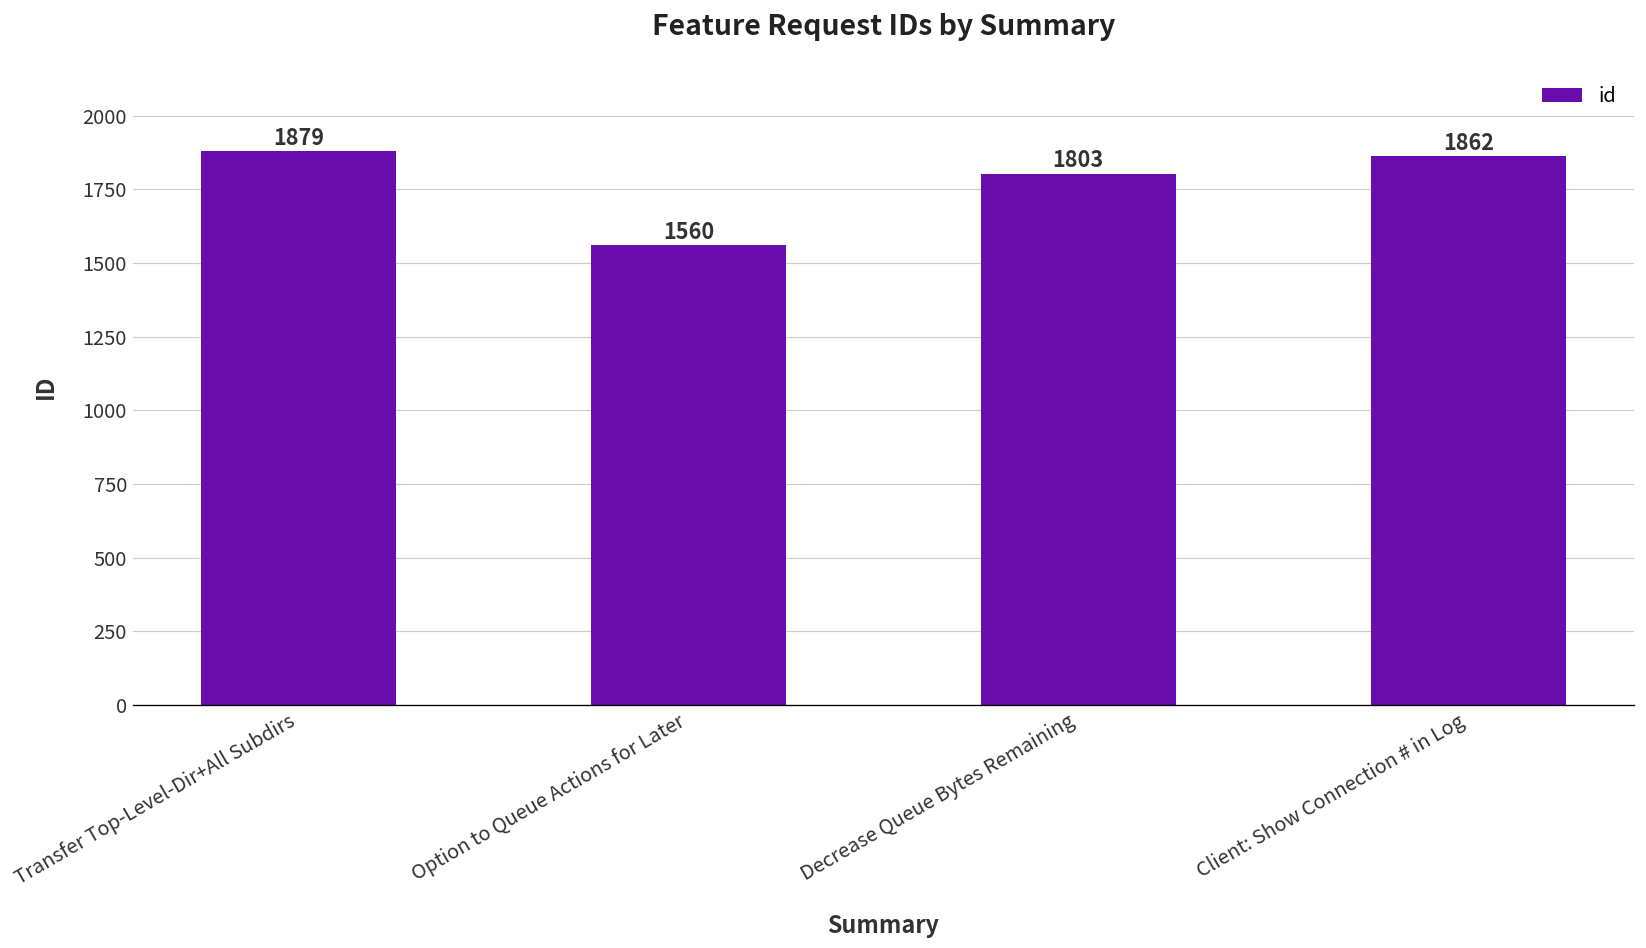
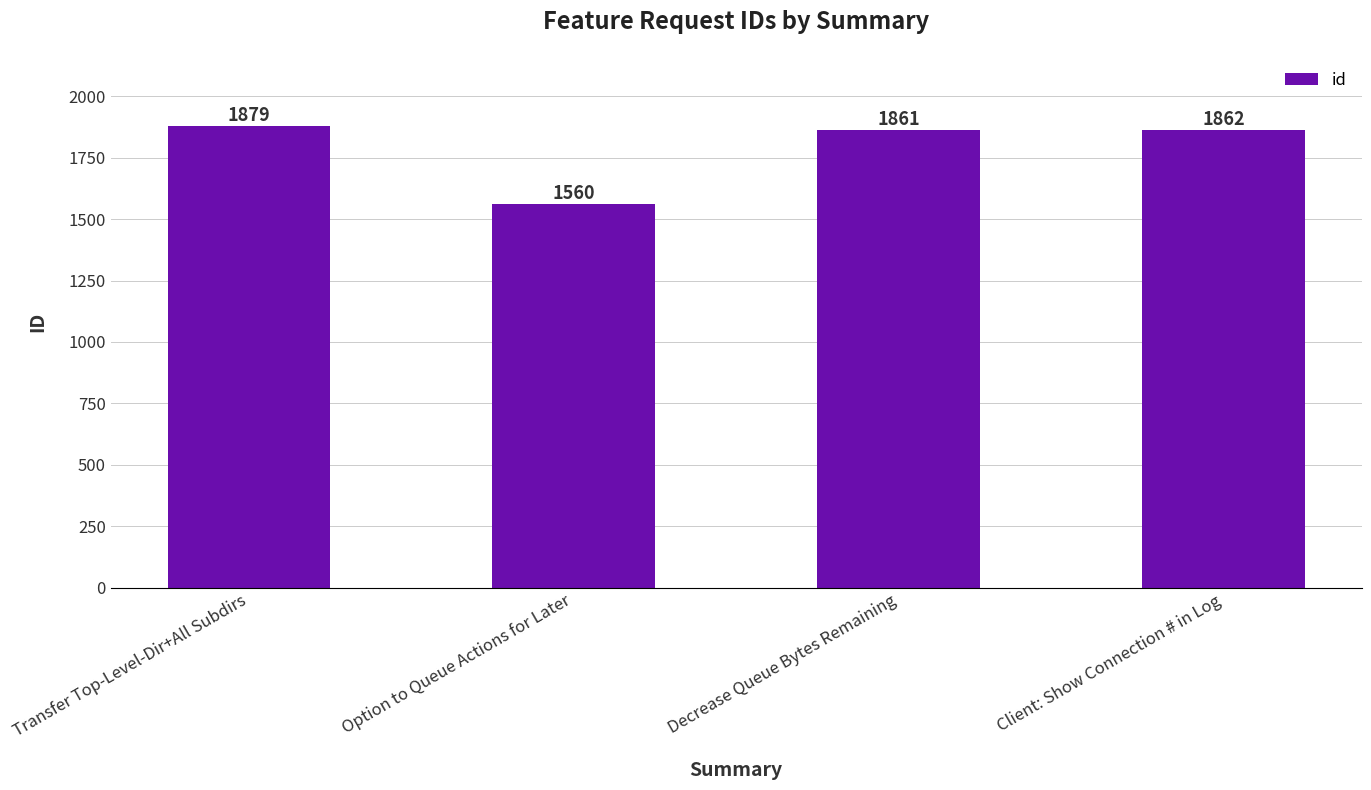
Decrease Queue Bytes Remaining: 1803 -> 1861
